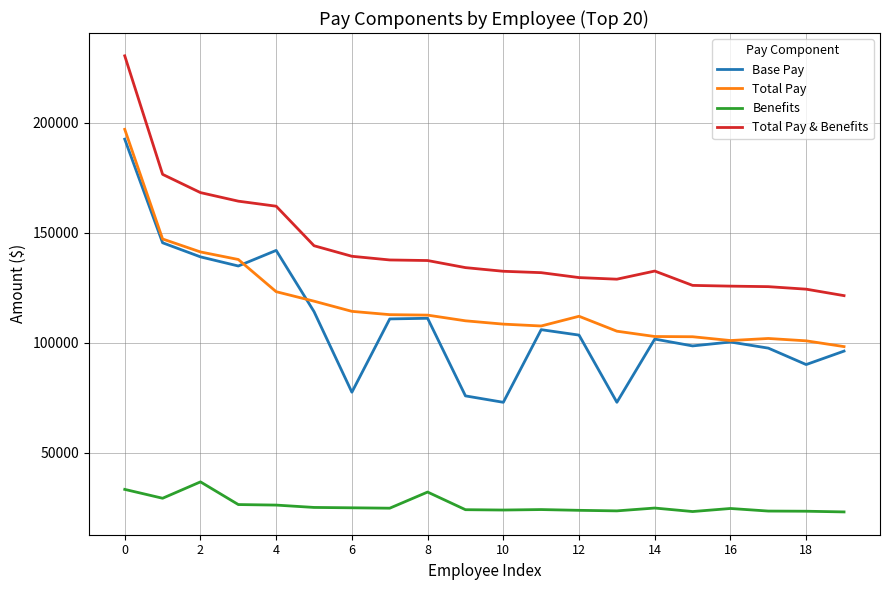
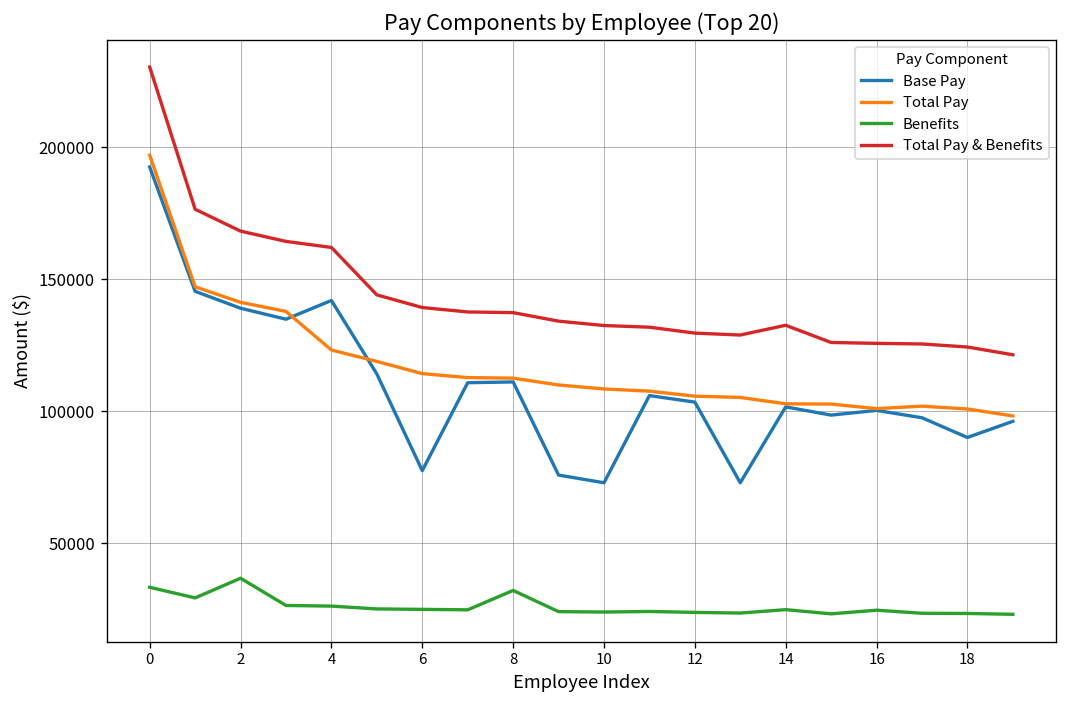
Total Pay, 12: 112000 -> 106000
